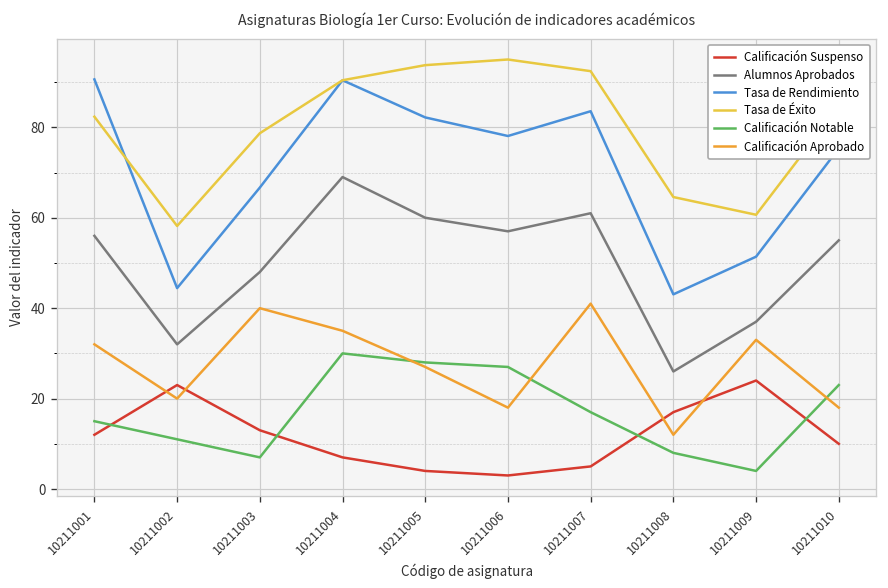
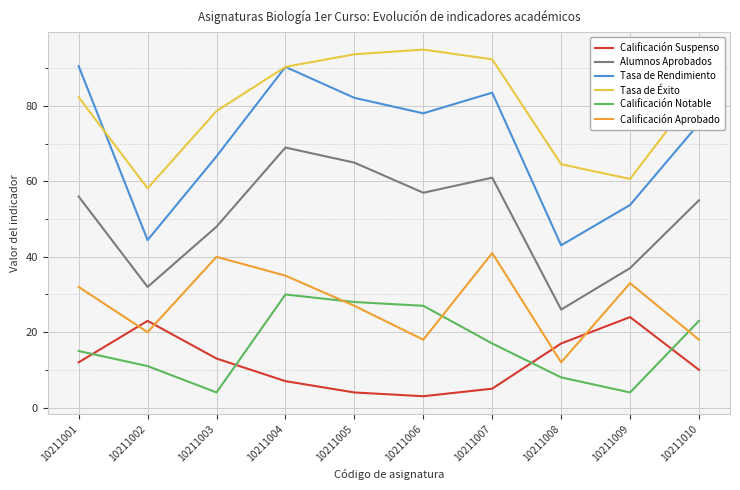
Calificación Notable, 10211003: 7 -> 4
Alumnos Aprobados, 10211005: 60 -> 65
Tasa de Rendimiento, 10211009: 51 -> 54
